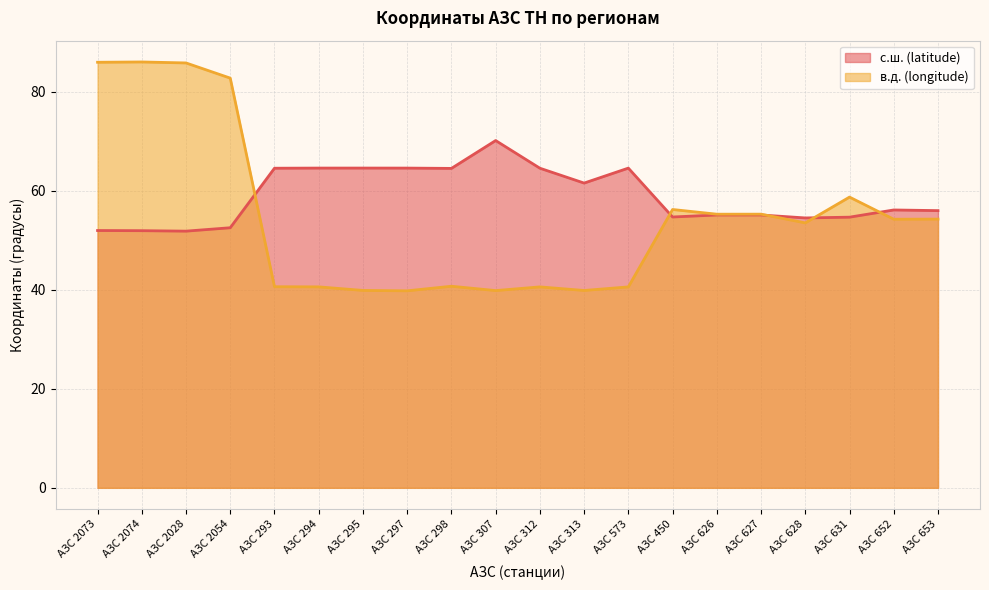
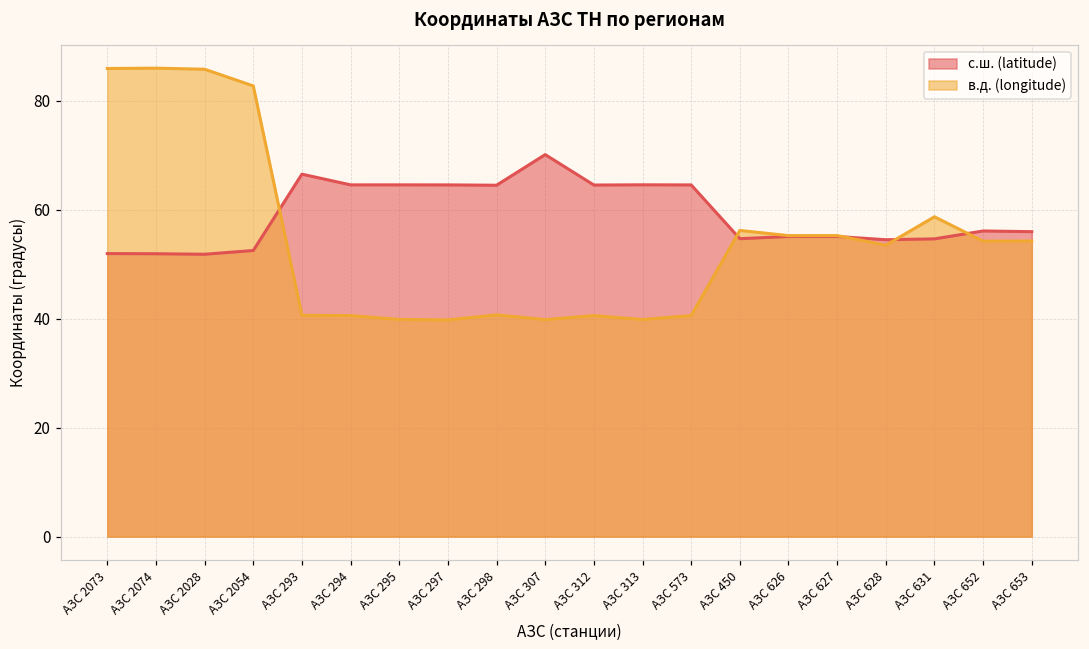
с.ш. (latitude), АЗС 293: 65 -> 67
с.ш. (latitude), АЗС 313: 62 -> 65
